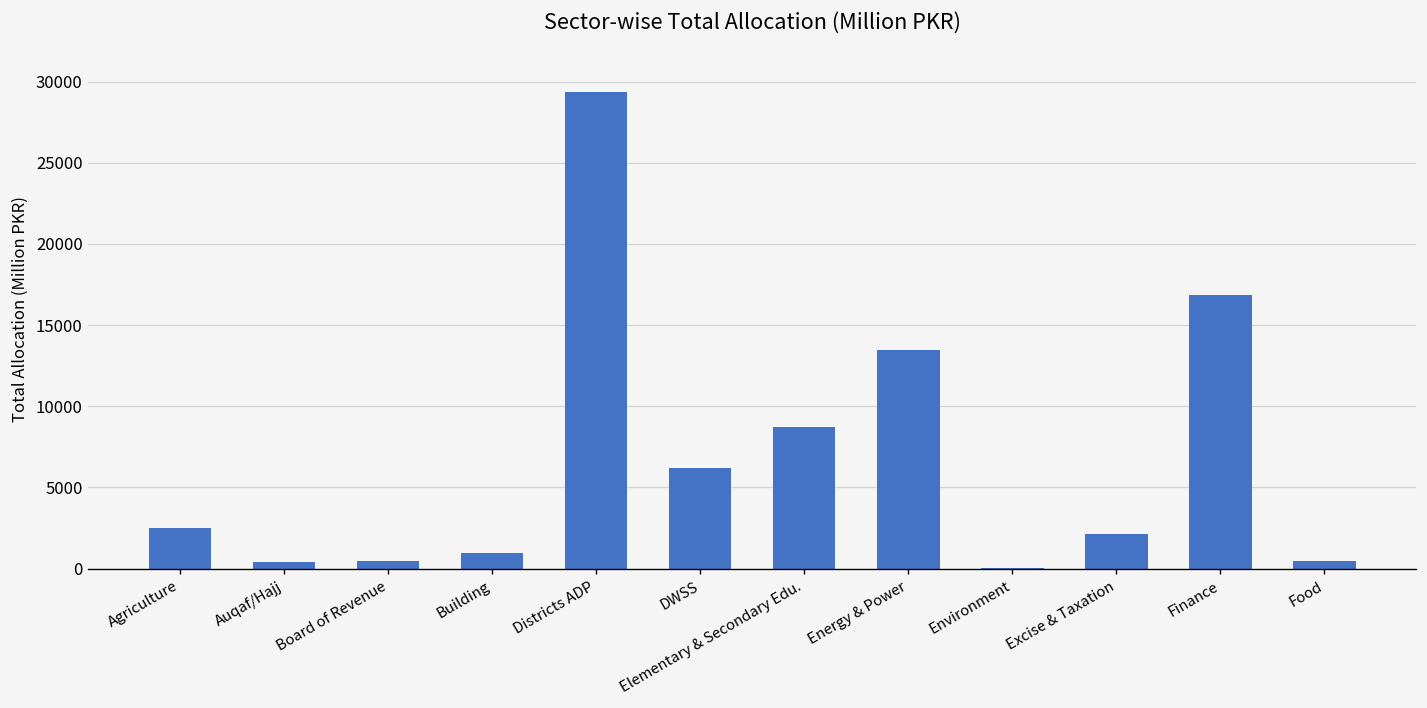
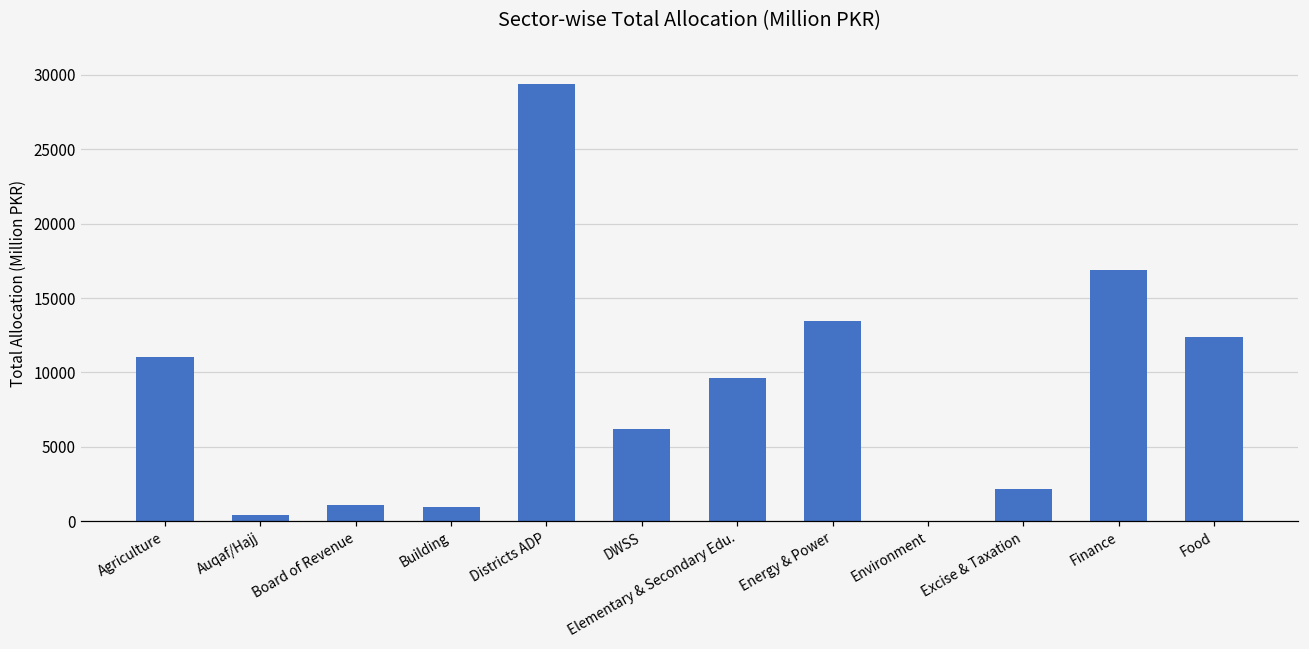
Agriculture: 2500 -> 11000
Board of Revenue: 500 -> 1100
Elementary & Secondary Edu.: 8700 -> 9600
Food: 500 -> 12400
